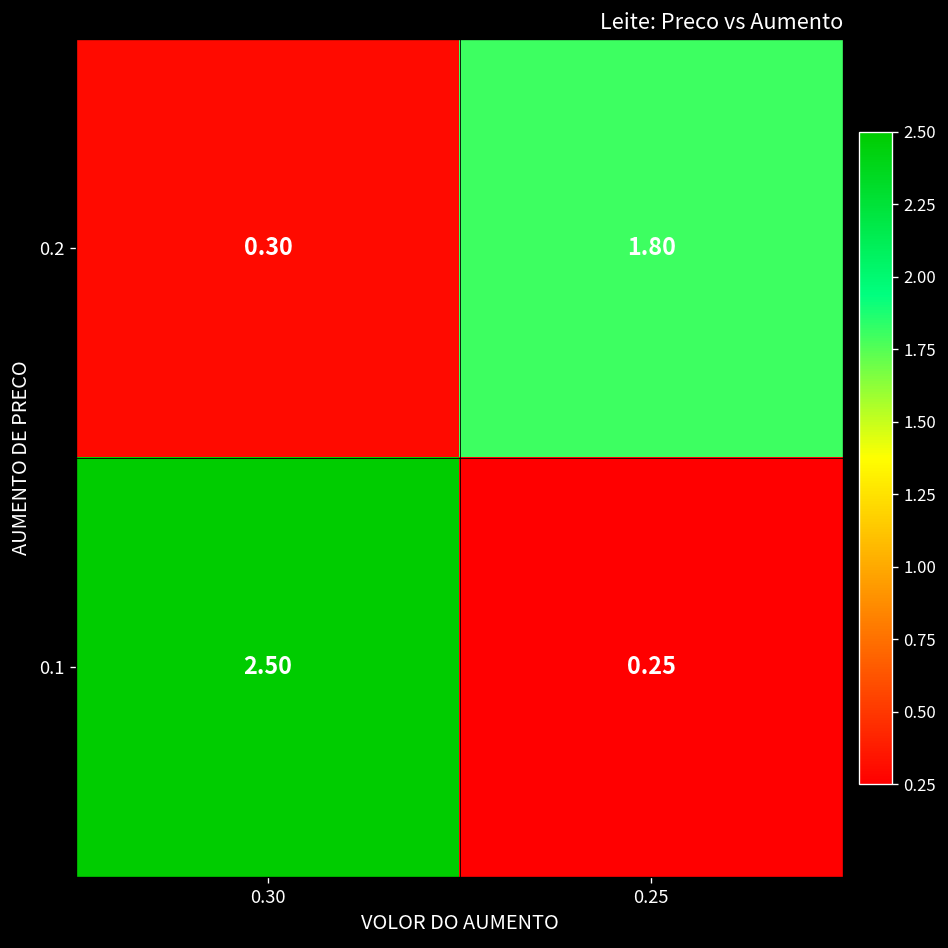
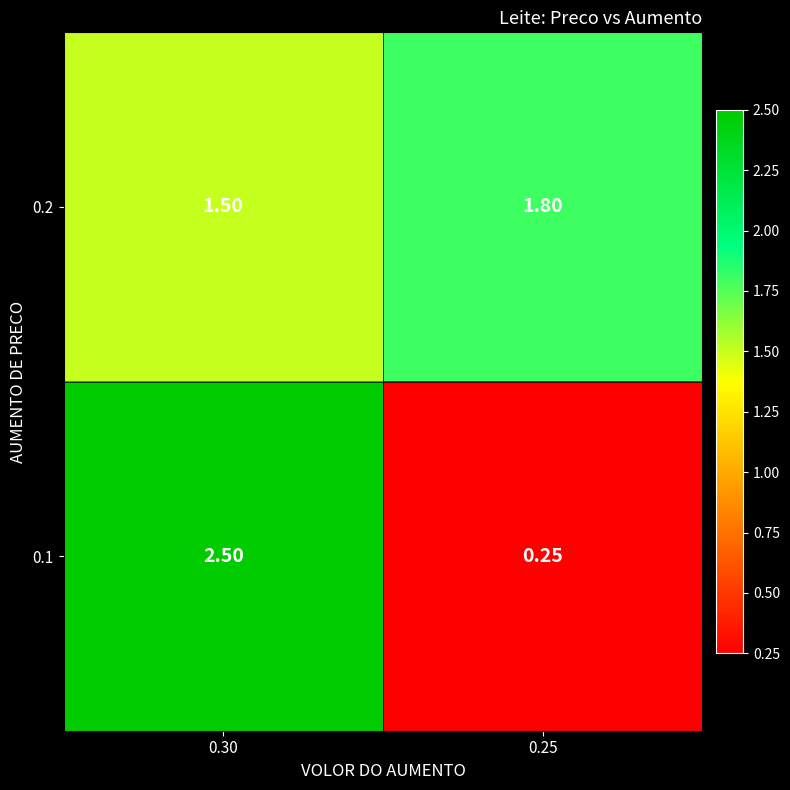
0.2, 0.30: 0.30 -> 1.50
